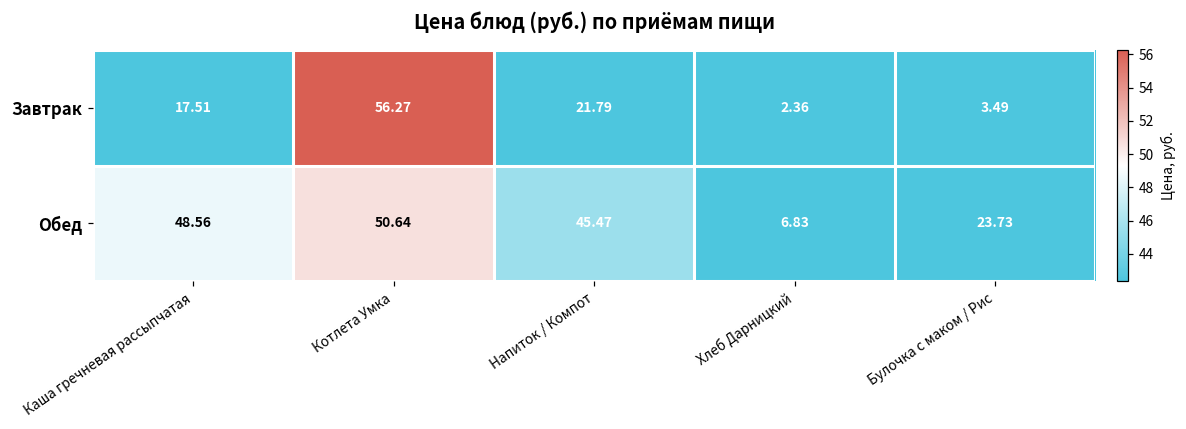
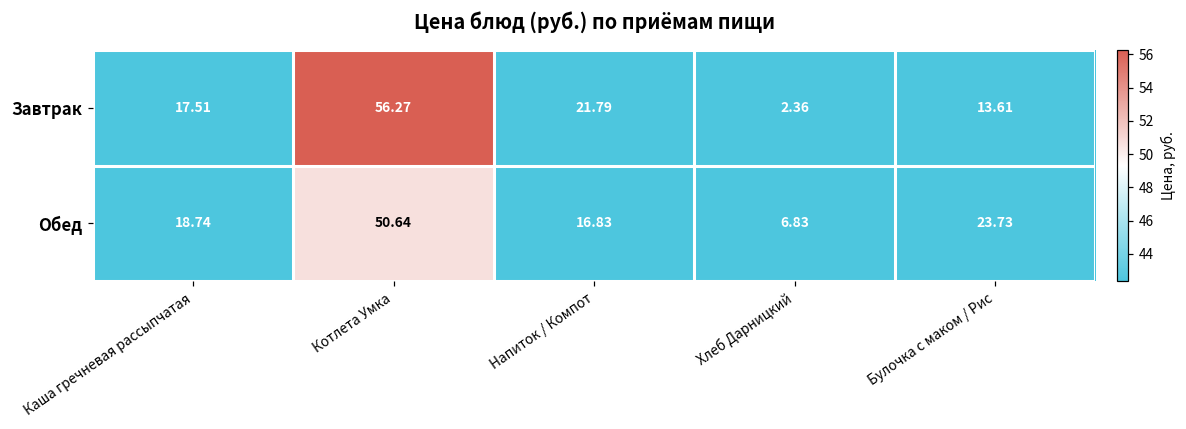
Завтрак, Булочка с маком / Рис: 3.49 -> 13.61
Обед, Каша гречневая рассыпчатая: 48.56 -> 18.74
Обед, Напиток / Компот: 45.47 -> 16.83
